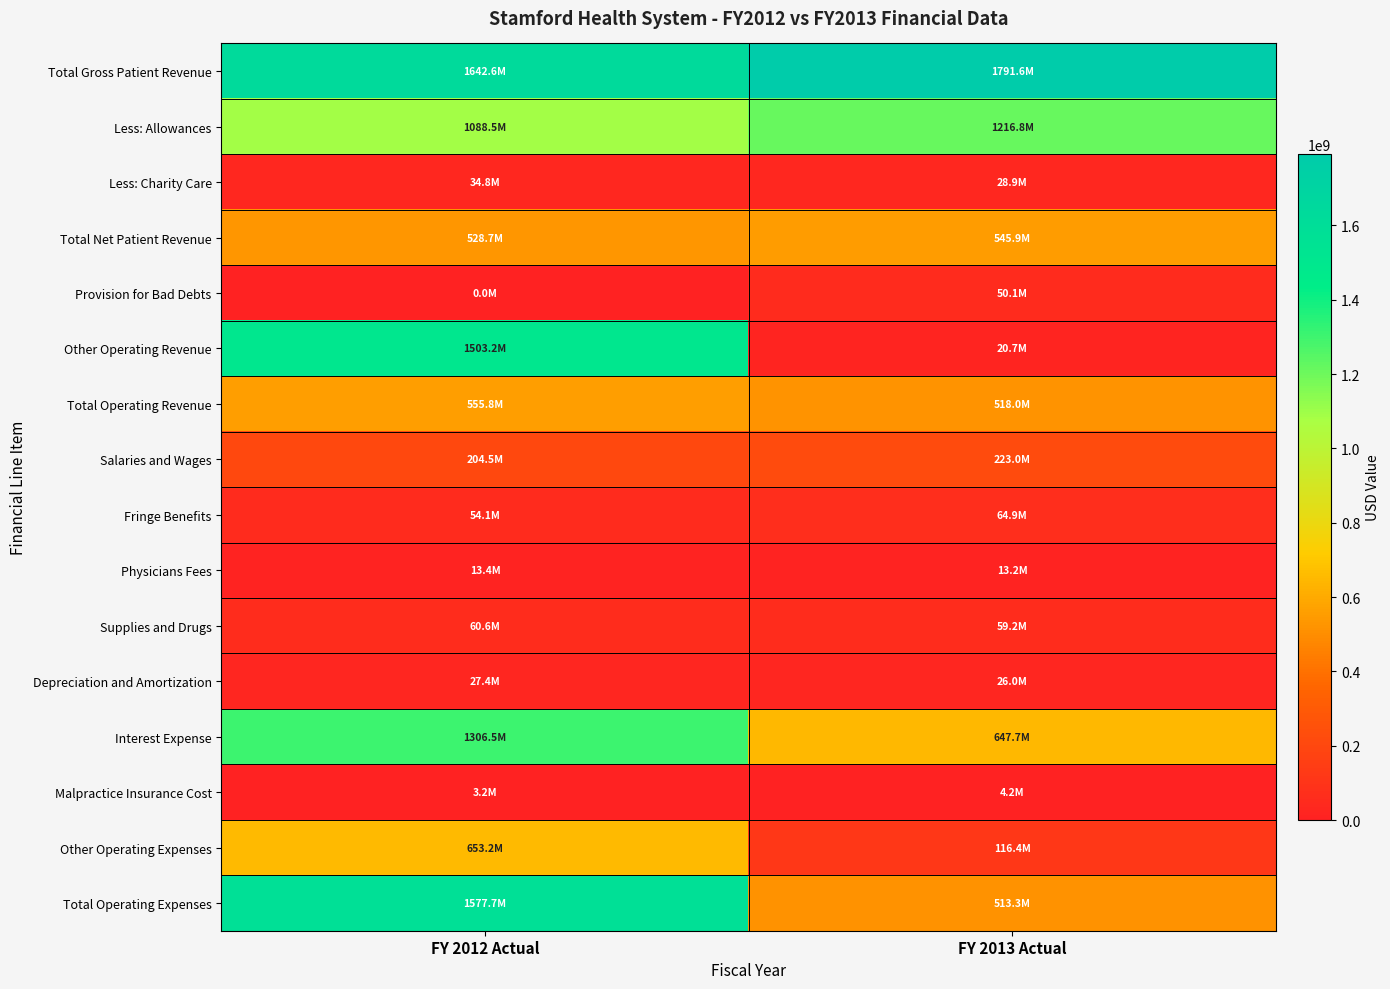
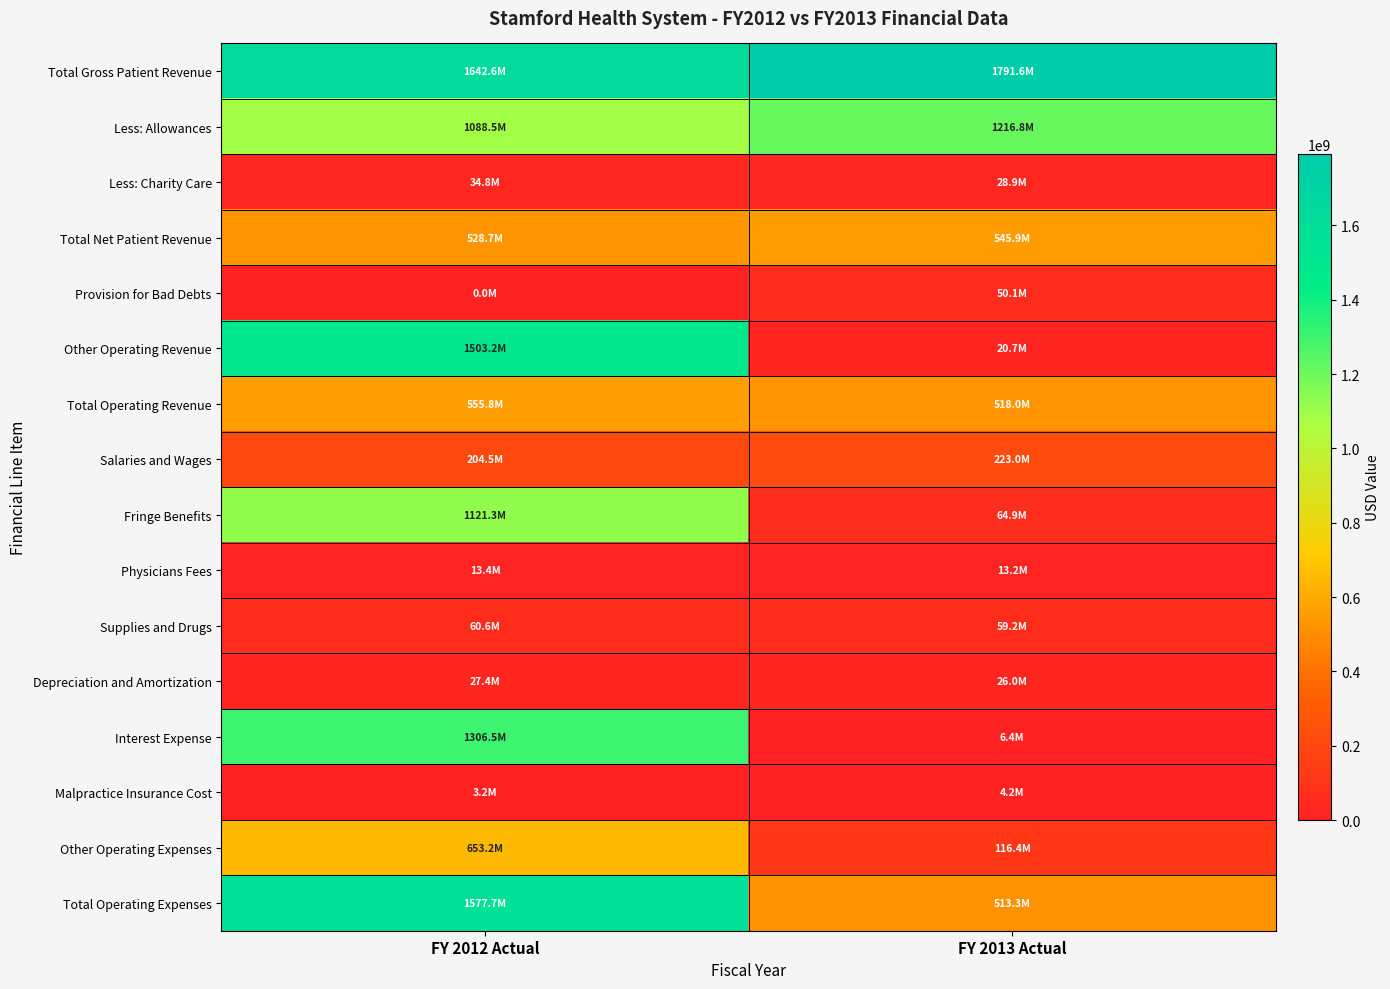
Fringe Benefits, FY 2012 Actual: 54.1M -> 1121.3M
Interest Expense, FY 2013 Actual: 647.7M -> 6.4M
